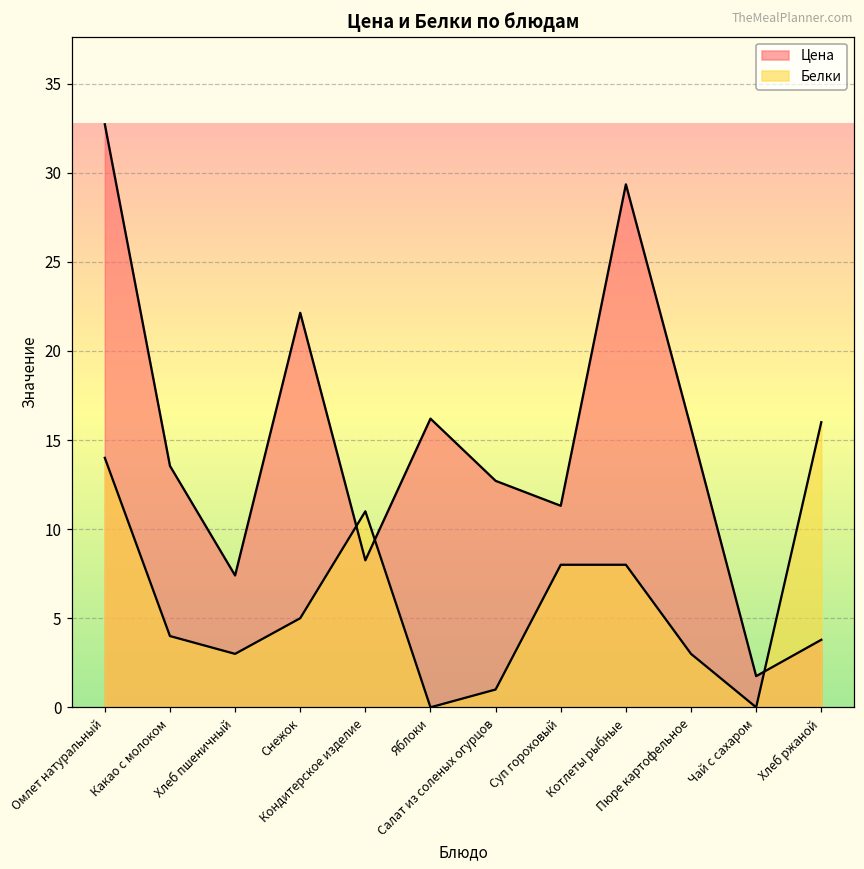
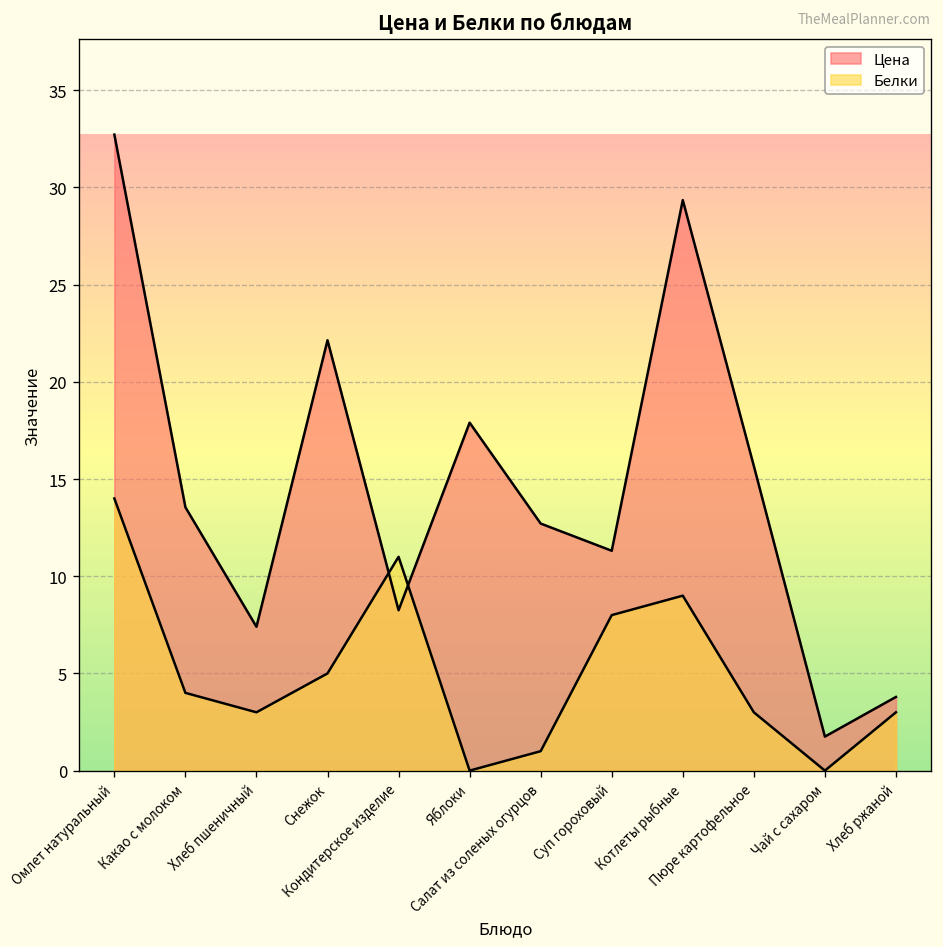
Цена, Яблоки: 16.2 -> 17.9
Белки, Котлеты рыбные: 8 -> 9
Белки, Хлеб ржаной: 16 -> 3
